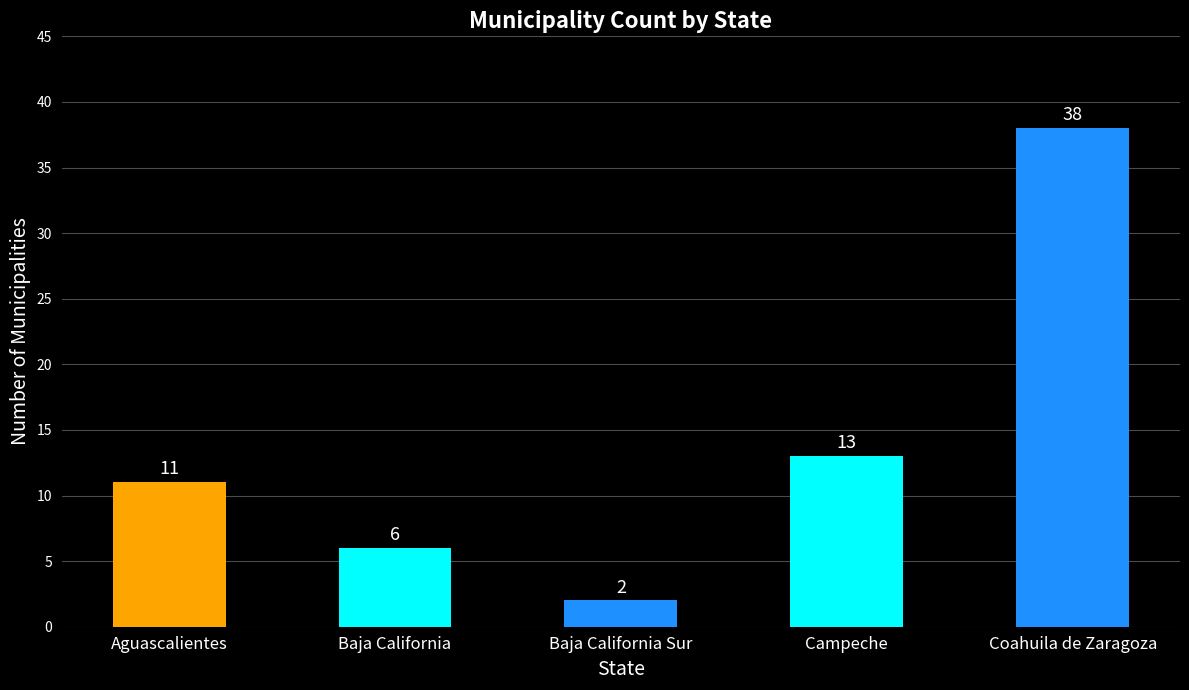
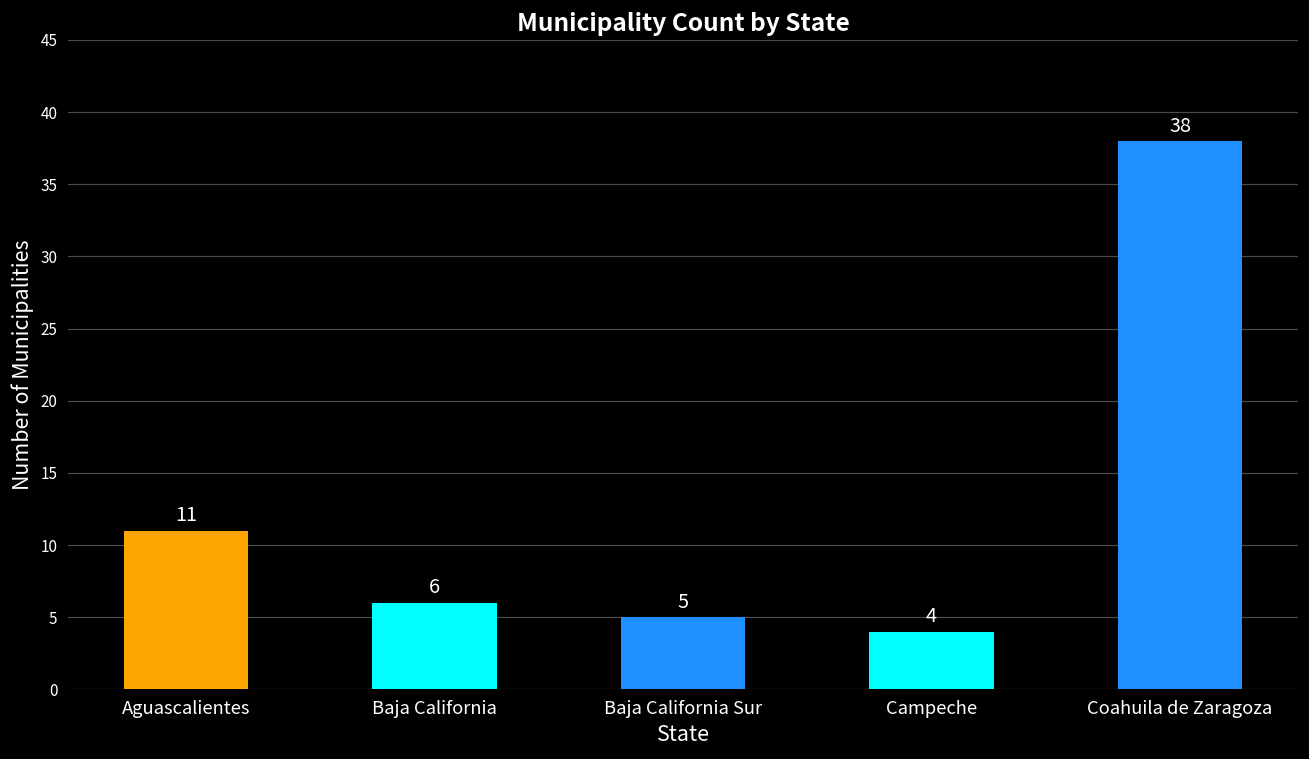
Baja California Sur: 2 -> 5
Campeche: 13 -> 4
